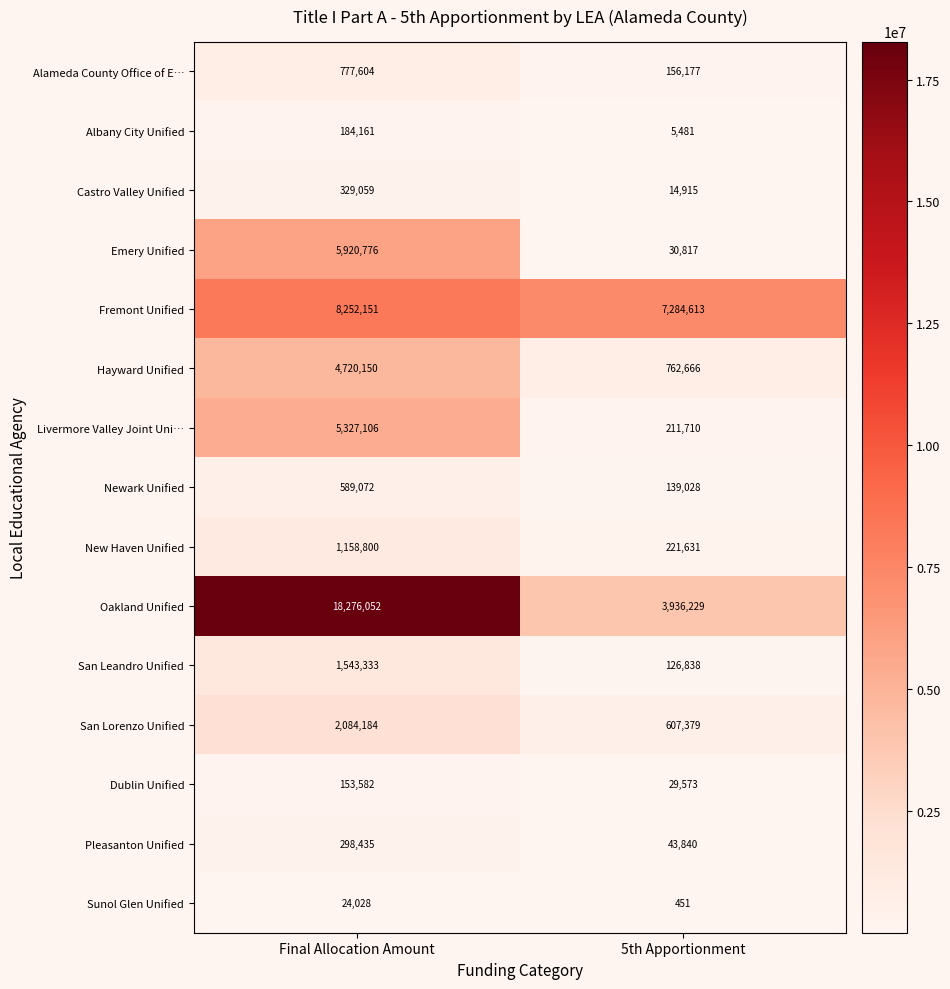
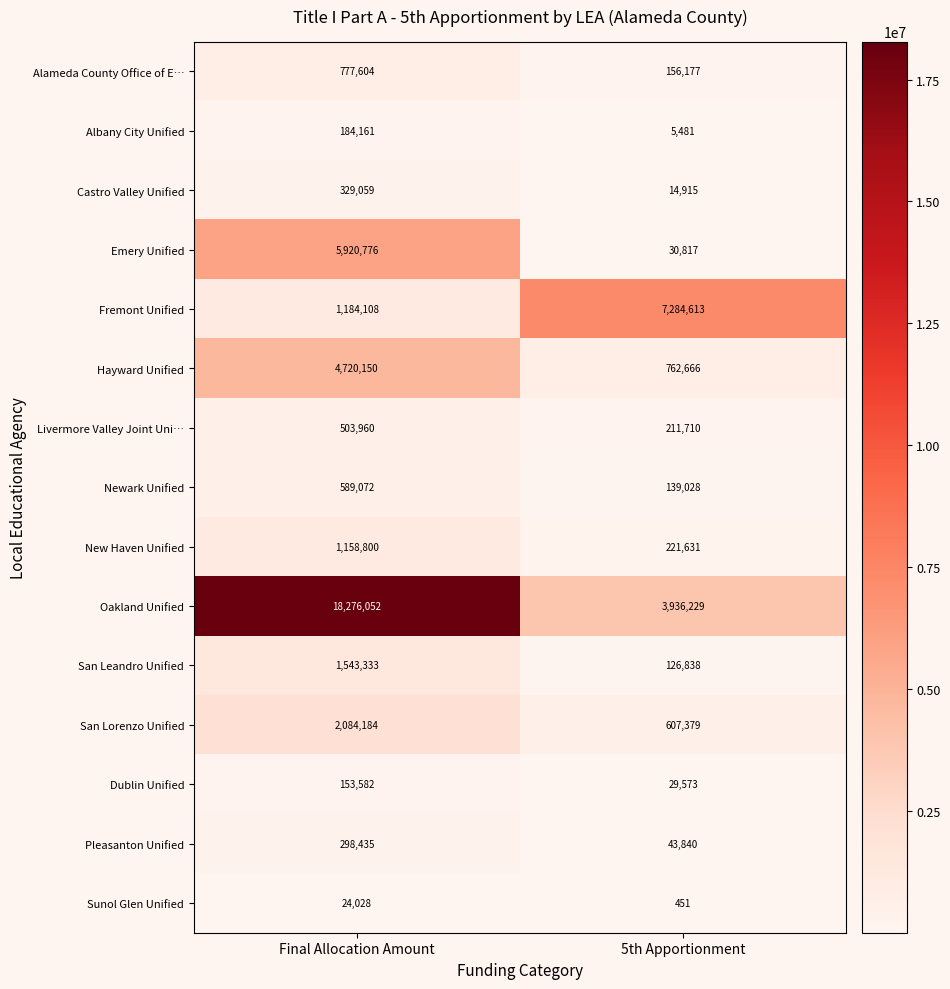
Fremont Unified, Final Allocation Amount: 8,252,151 -> 1,184,108
Livermore Valley Joint Uni…, Final Allocation Amount: 5,327,106 -> 503,960
